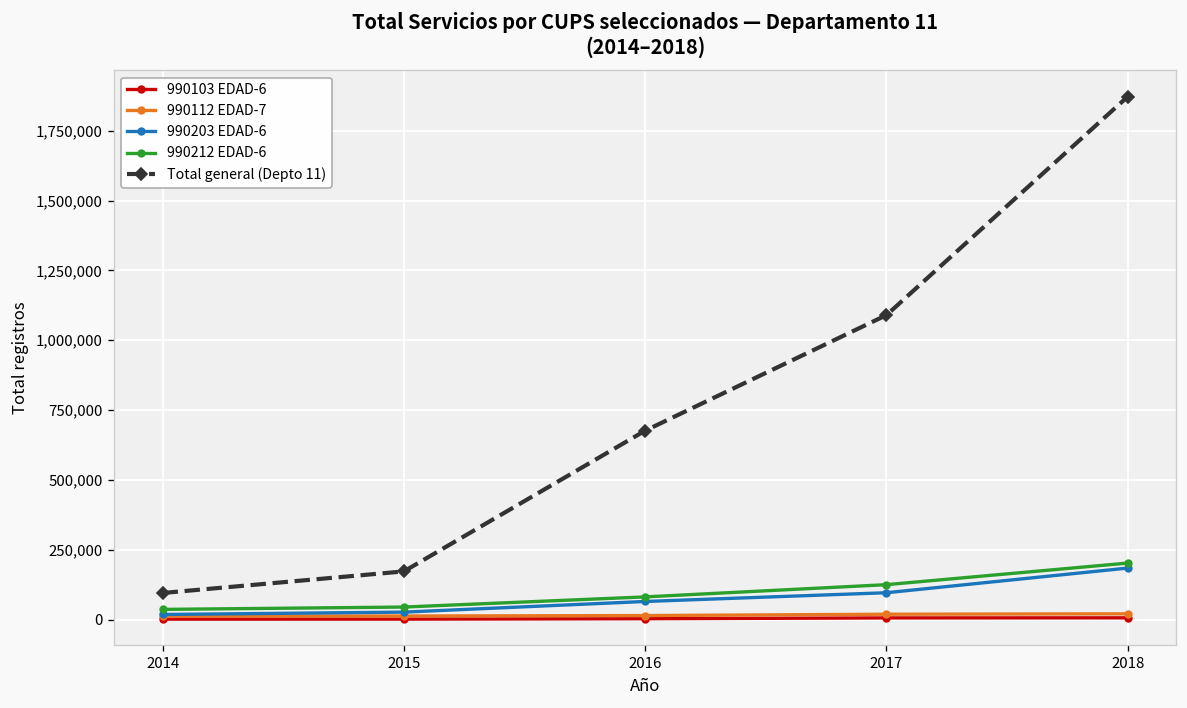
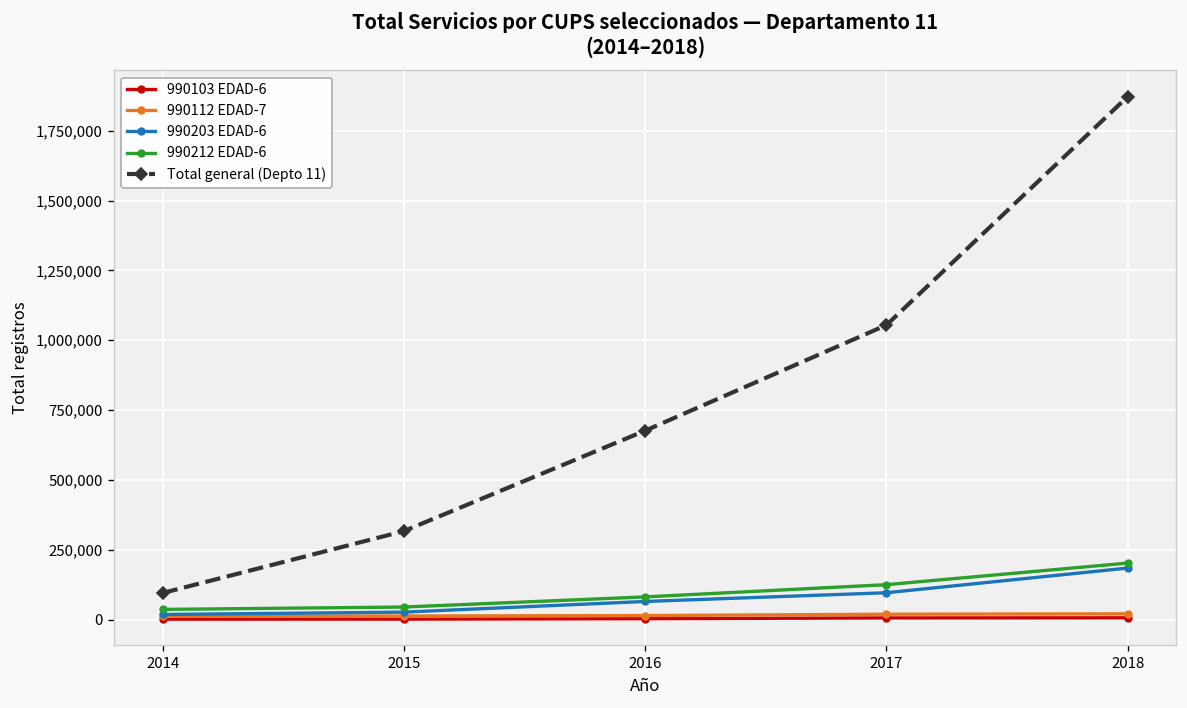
Total general (Depto 11), 2015: 170,000 -> 320,000
Total general (Depto 11), 2017: 1,090,000 -> 1,050,000
